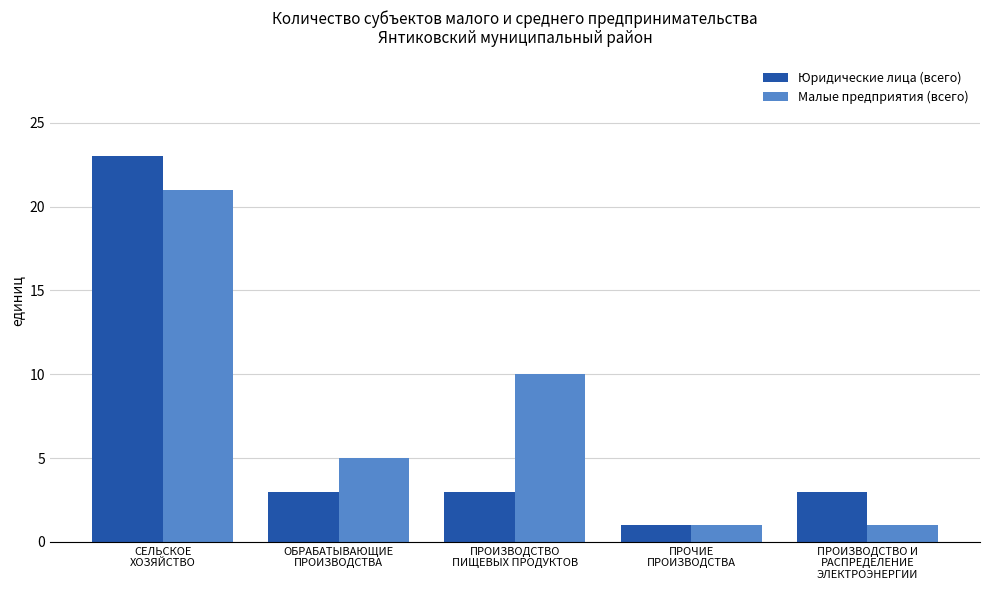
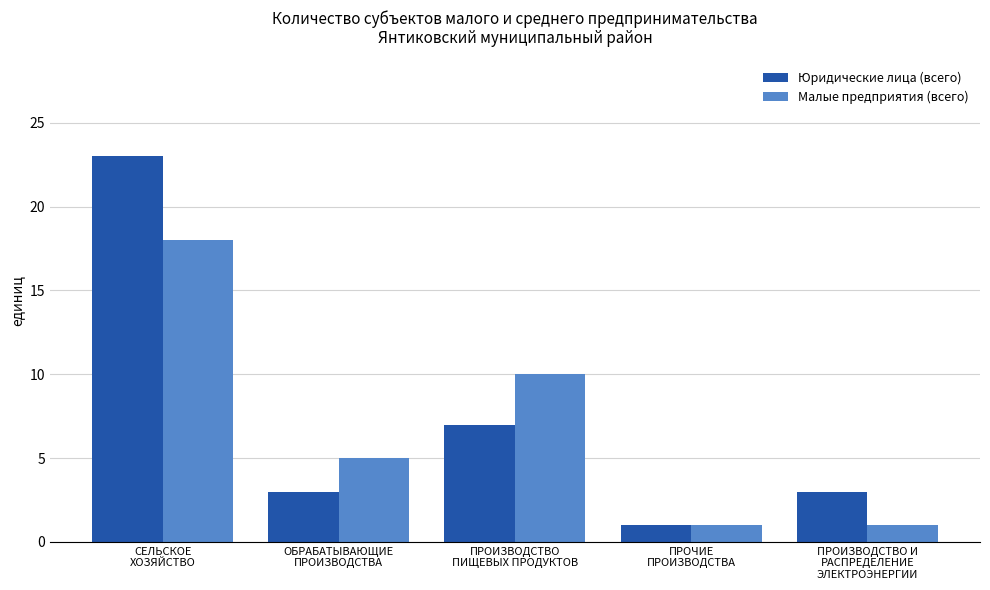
Малые предприятия (всего), СЕЛЬСКОЕ ХОЗЯЙСТВО: 21 -> 18
Юридические лица (всего), ПРОИЗВОДСТВО ПИЩЕВЫХ ПРОДУКТОВ: 3 -> 7
